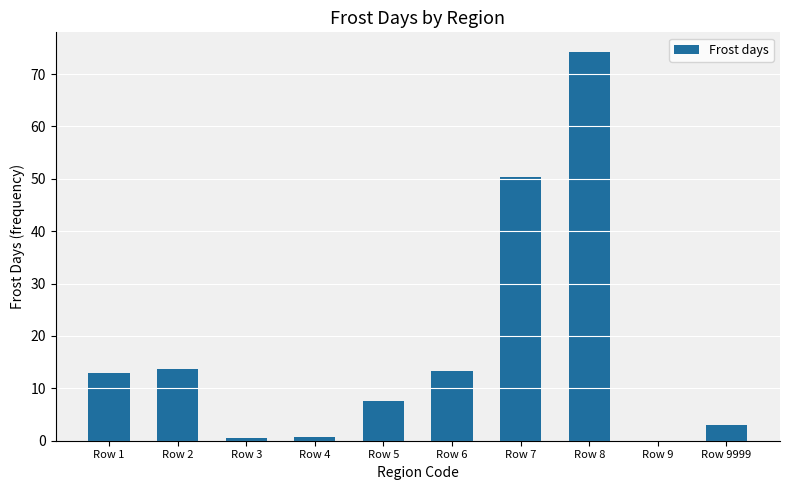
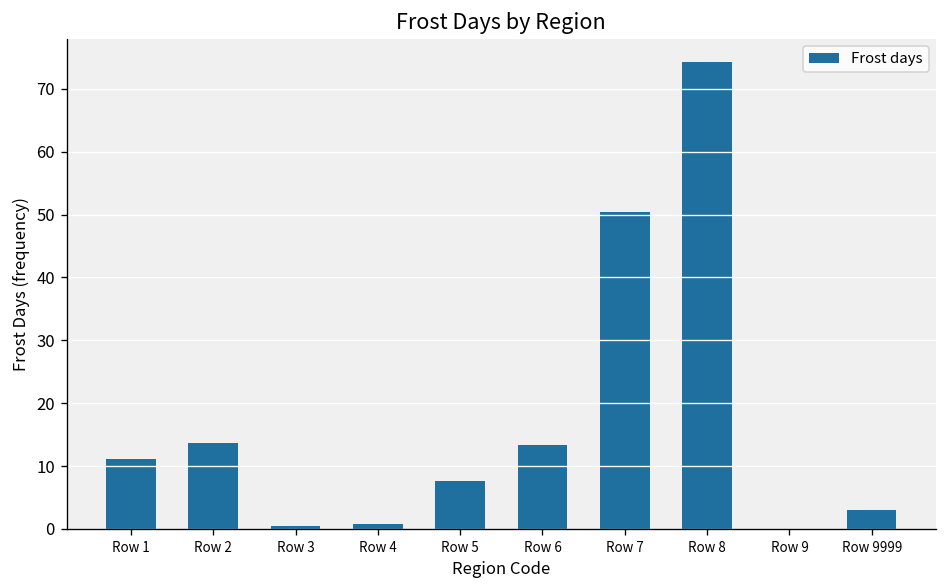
Row 1: 13 -> 11
